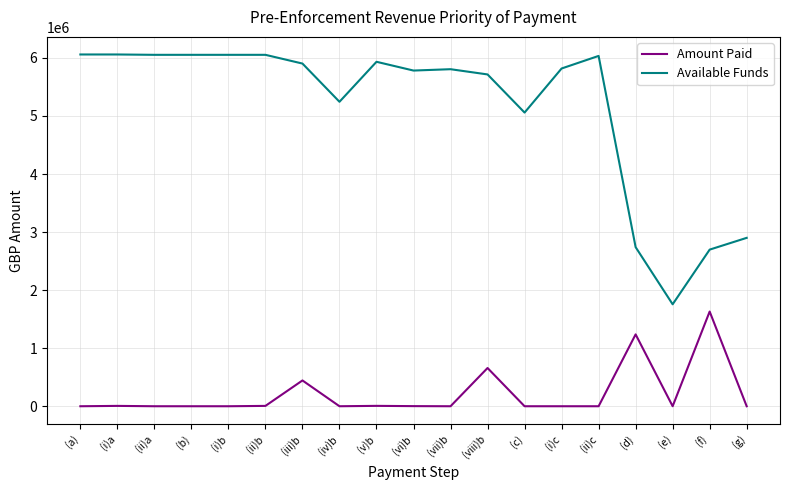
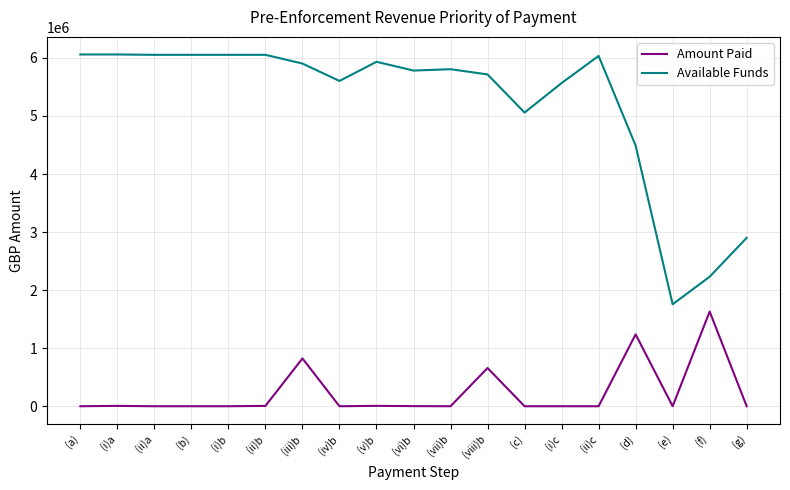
Amount Paid, (iii)b: 400000 -> 800000
Available Funds, (iv)b: 5200000 -> 5600000
Available Funds, (i)c: 5800000 -> 5600000
Available Funds, (d): 2700000 -> 4500000
Available Funds, (f): 2700000 -> 2200000
